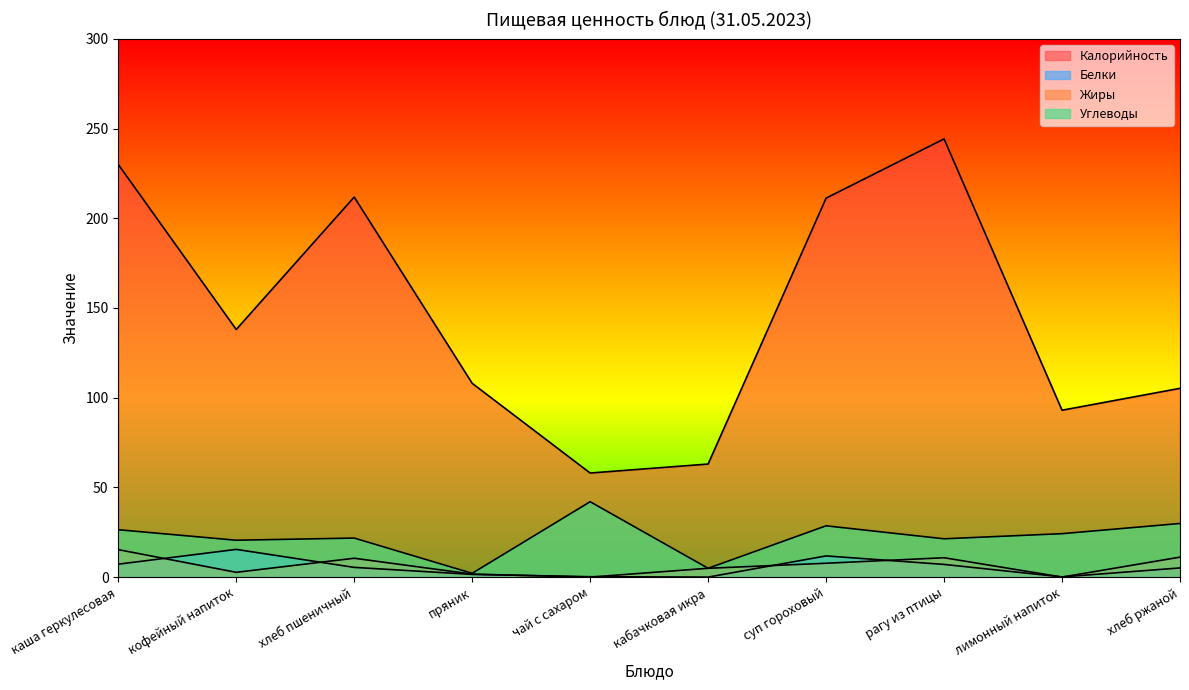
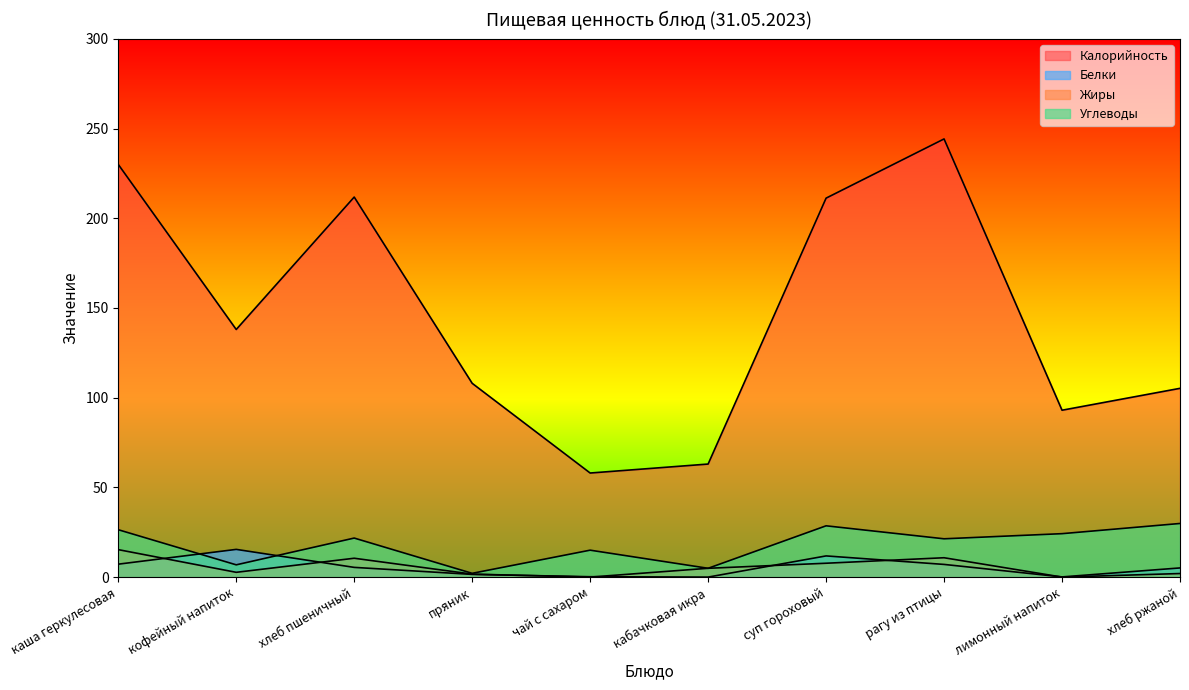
Углеводы, кофейный напиток: 21 -> 7
Углеводы, чай с сахаром: 42 -> 15
Жиры, хлеб ржаной: 11 -> 2
